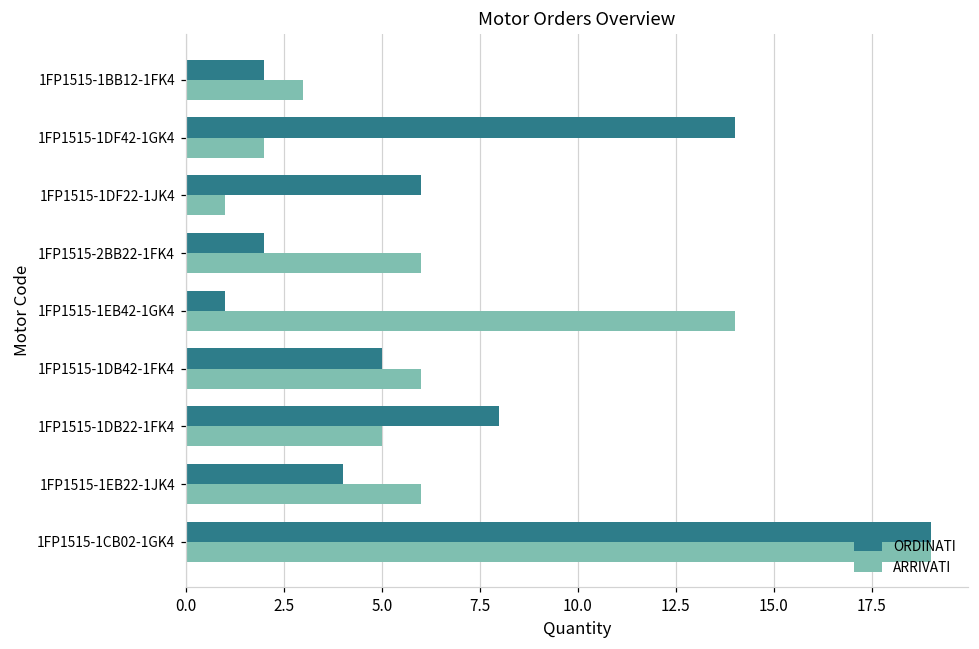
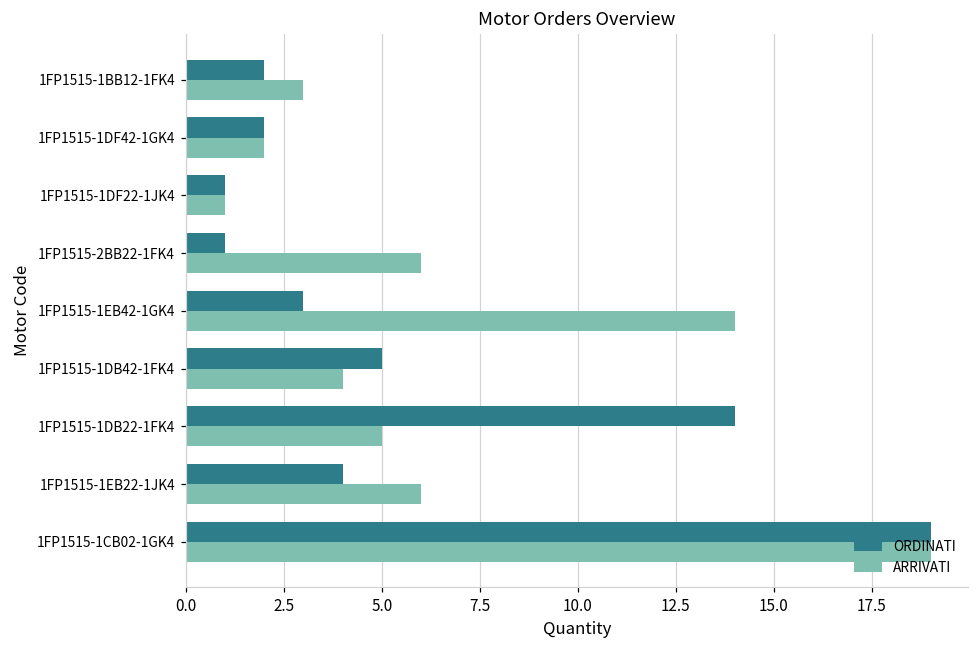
ORDINATI, 1FP1515-1DF42-1GK4: 14 -> 2
ORDINATI, 1FP1515-1DF22-1JK4: 6 -> 1
ORDINATI, 1FP1515-2BB22-1FK4: 2 -> 1
ORDINATI, 1FP1515-1EB42-1GK4: 1 -> 3
ARRIVATI, 1FP1515-1DB42-1FK4: 6 -> 4
ORDINATI, 1FP1515-1DB22-1FK4: 8 -> 14
